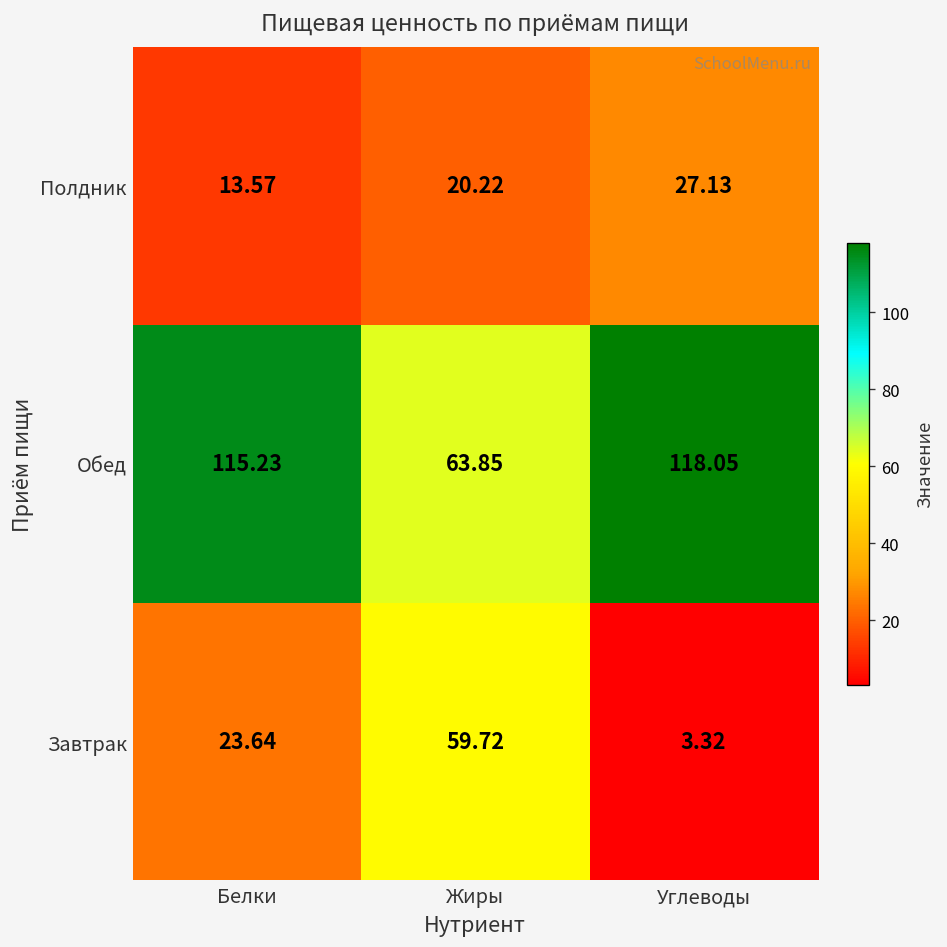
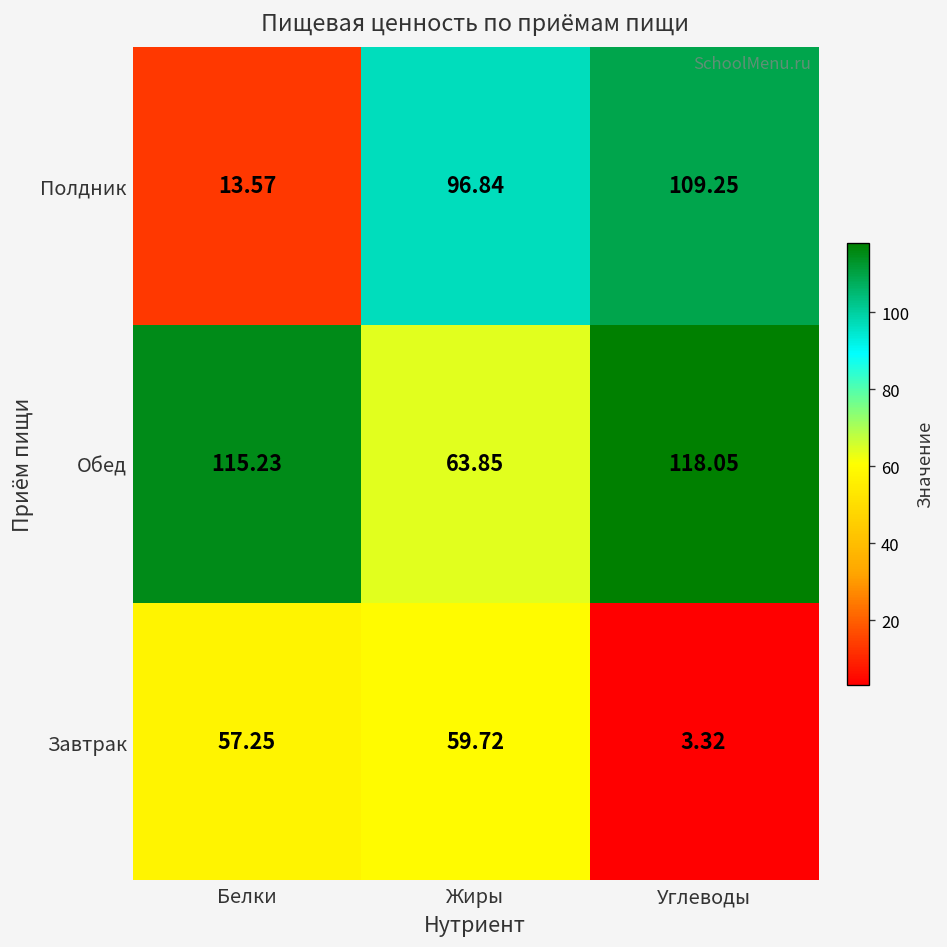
Полдник, Жиры: 20.22 -> 96.84
Полдник, Углеводы: 27.13 -> 109.25
Завтрак, Белки: 23.64 -> 57.25
